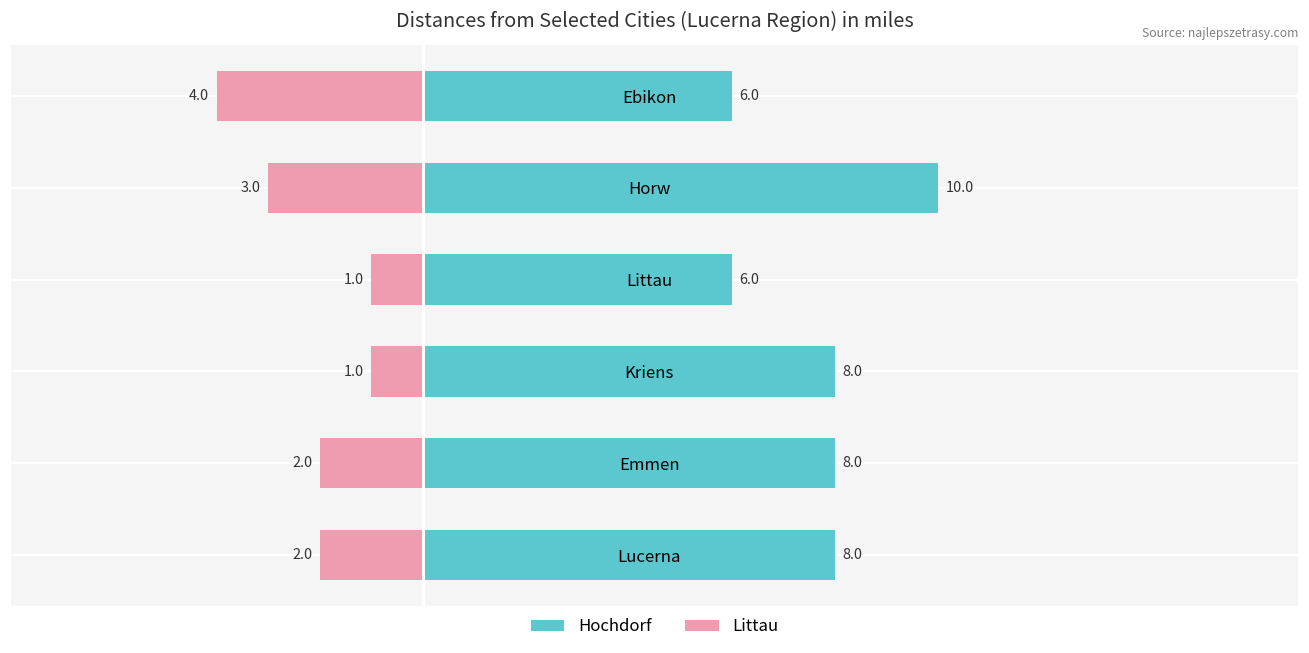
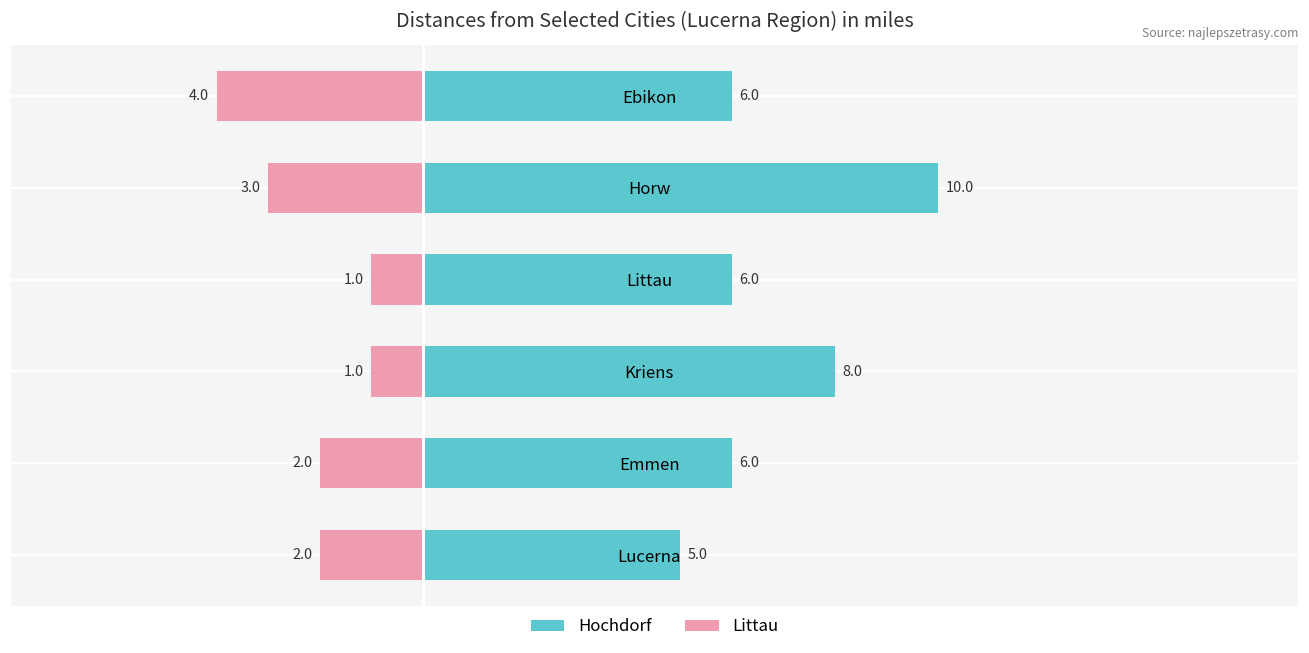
Hochdorf, Emmen: 8.0 -> 6.0
Hochdorf, Lucerna: 8.0 -> 5.0
